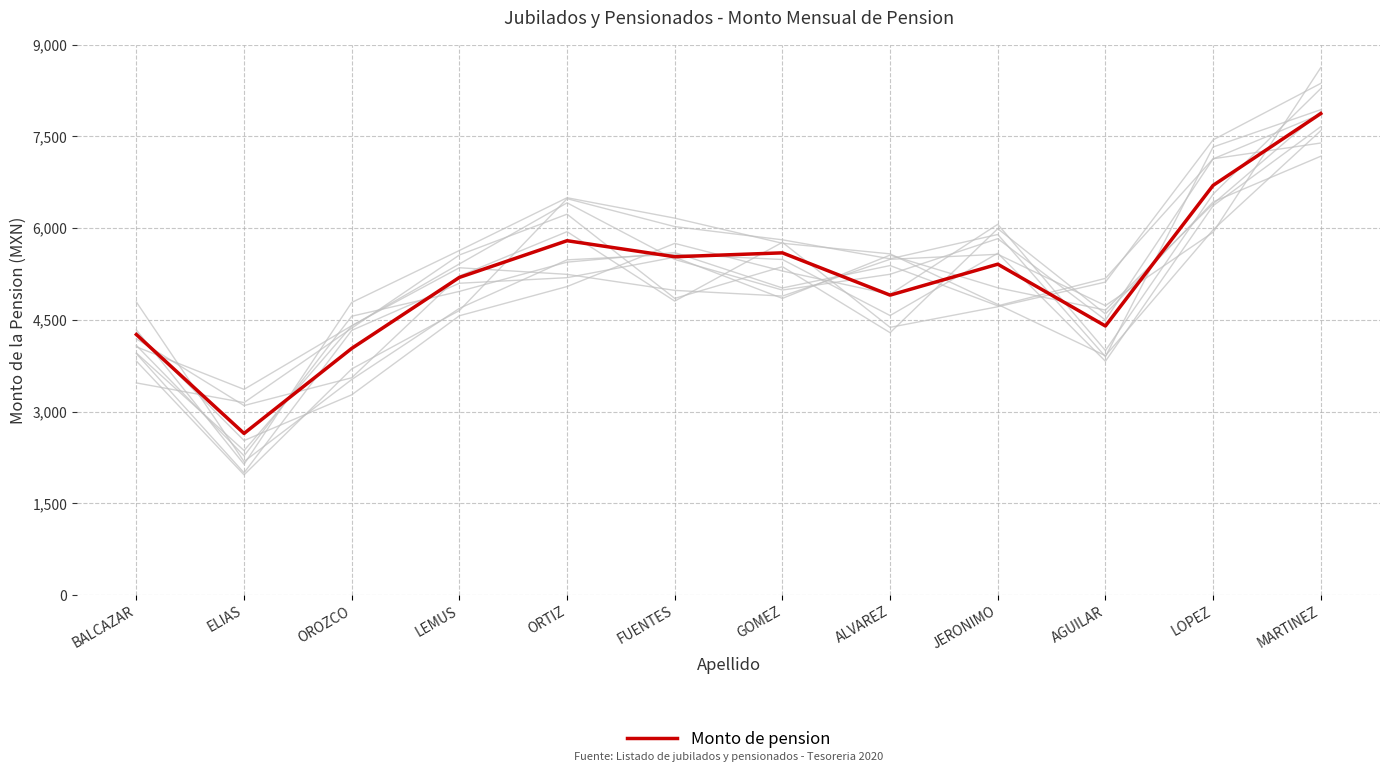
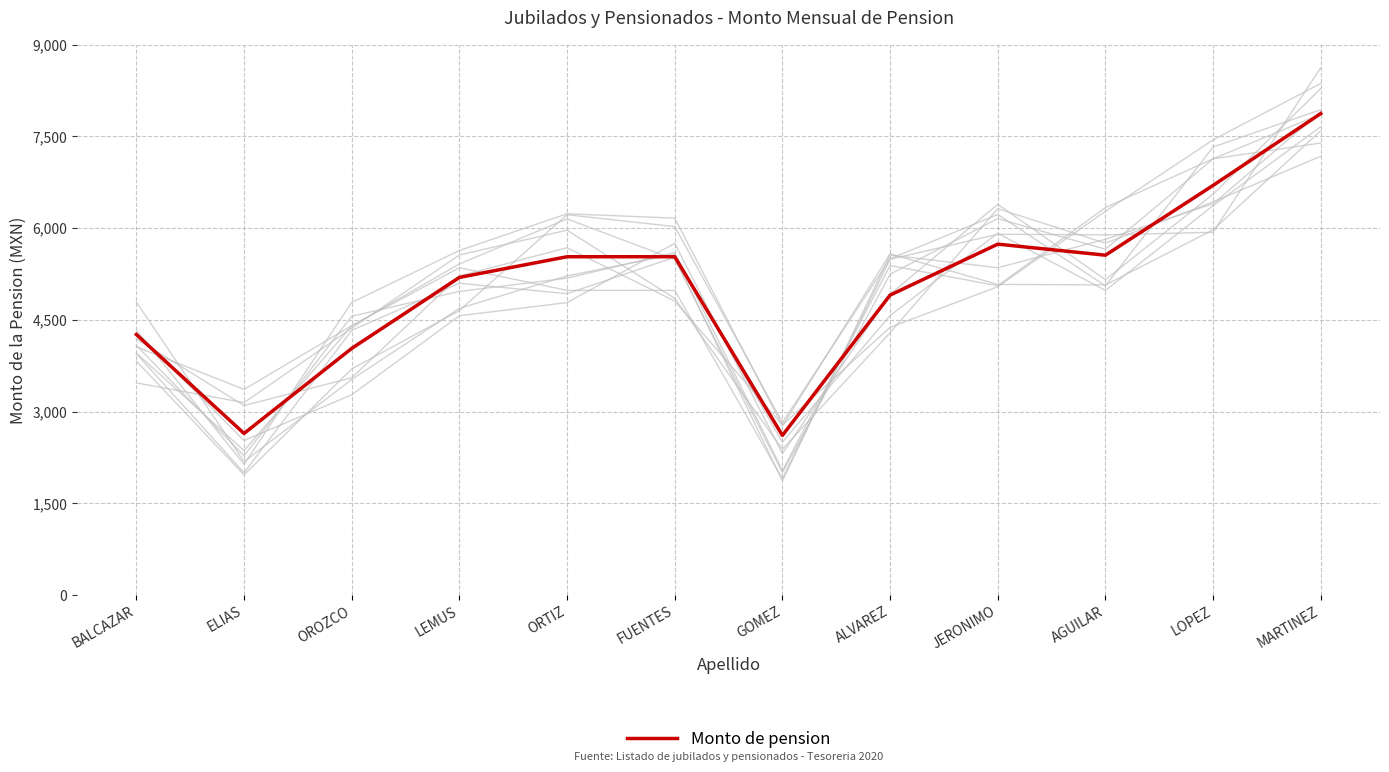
Monto de pension, ORTIZ: 5,800 -> 5,500
Monto de pension, GOMEZ: 5,600 -> 2,600
Monto de pension, JERONIMO: 5,400 -> 5,700
Monto de pension, AGUILAR: 4,400 -> 5,600
